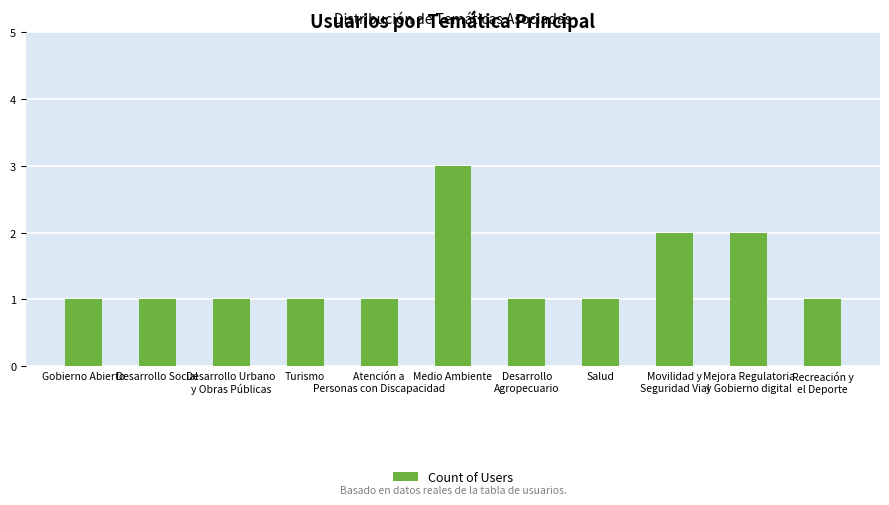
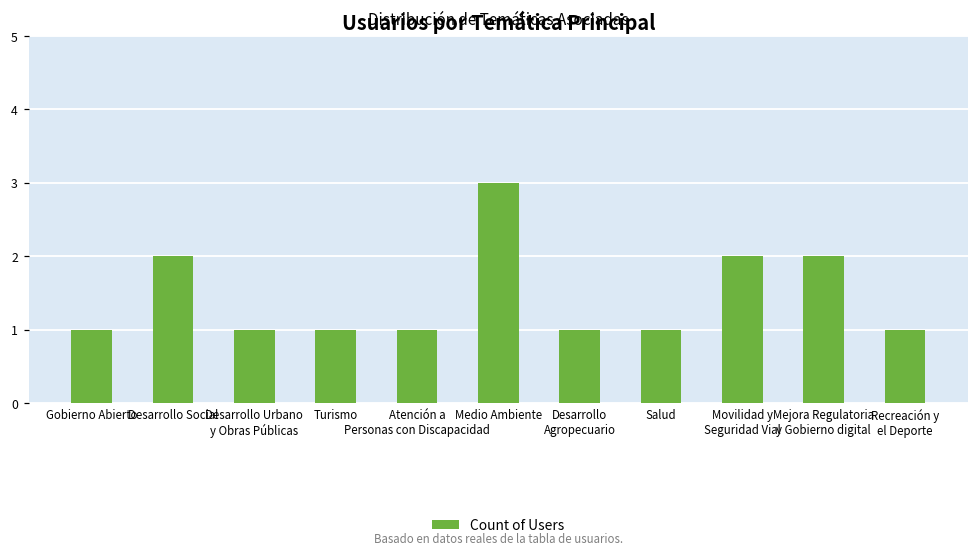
Desarrollo Social: 1 -> 2
